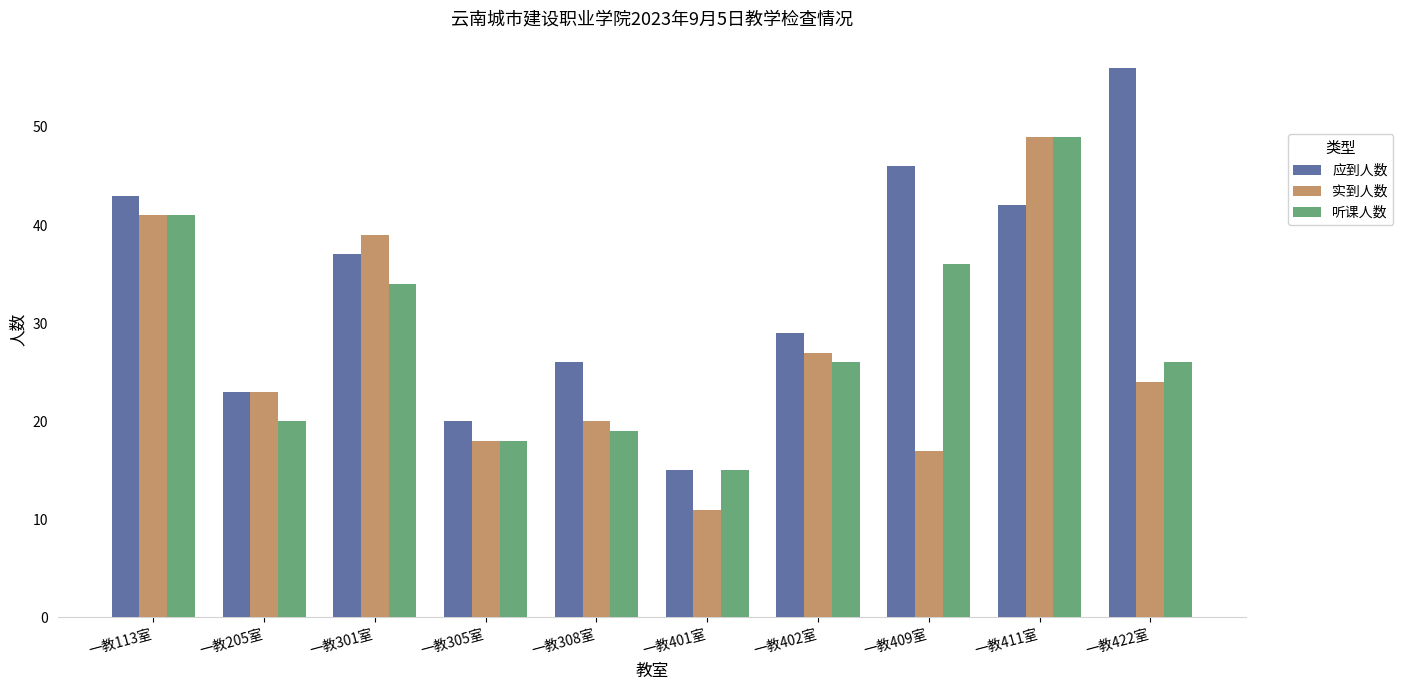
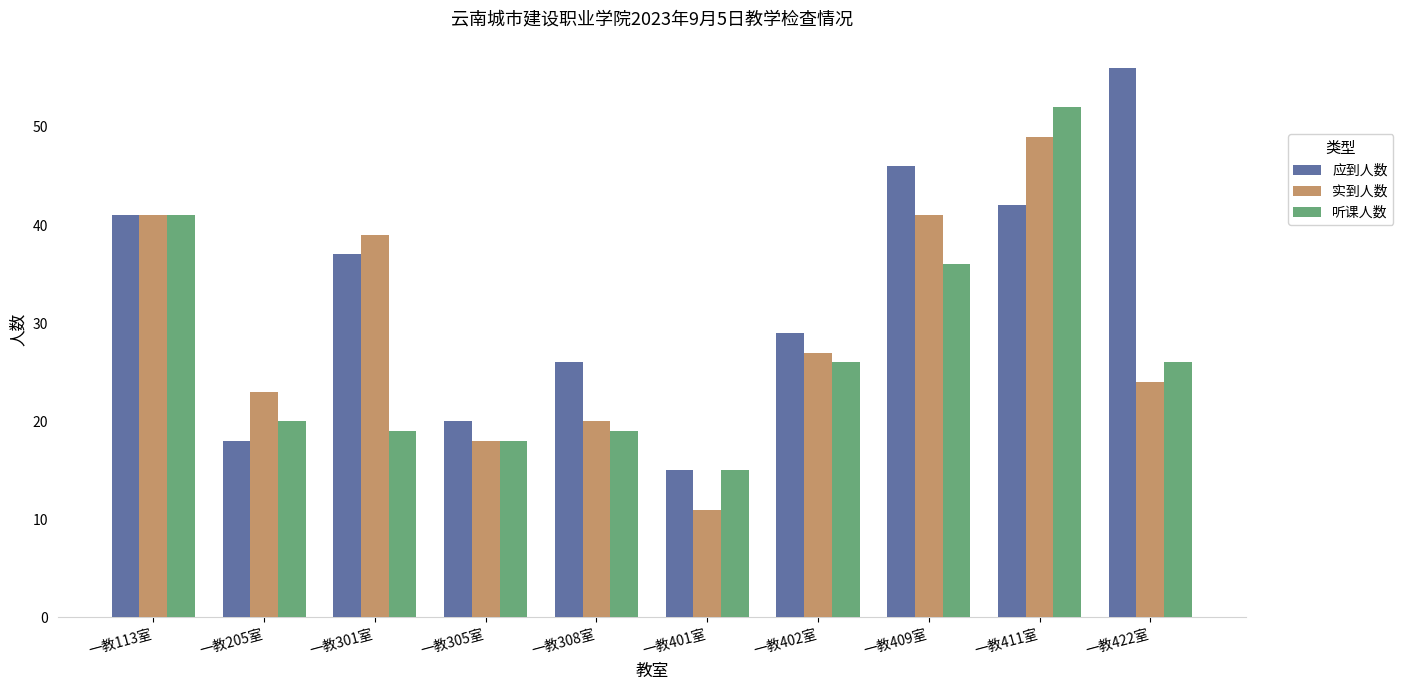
应到人数, 一教113室: 43 -> 41
应到人数, 一教205室: 23 -> 18
听课人数, 一教301室: 34 -> 19
实到人数, 一教409室: 17 -> 41
听课人数, 一教411室: 49 -> 52
